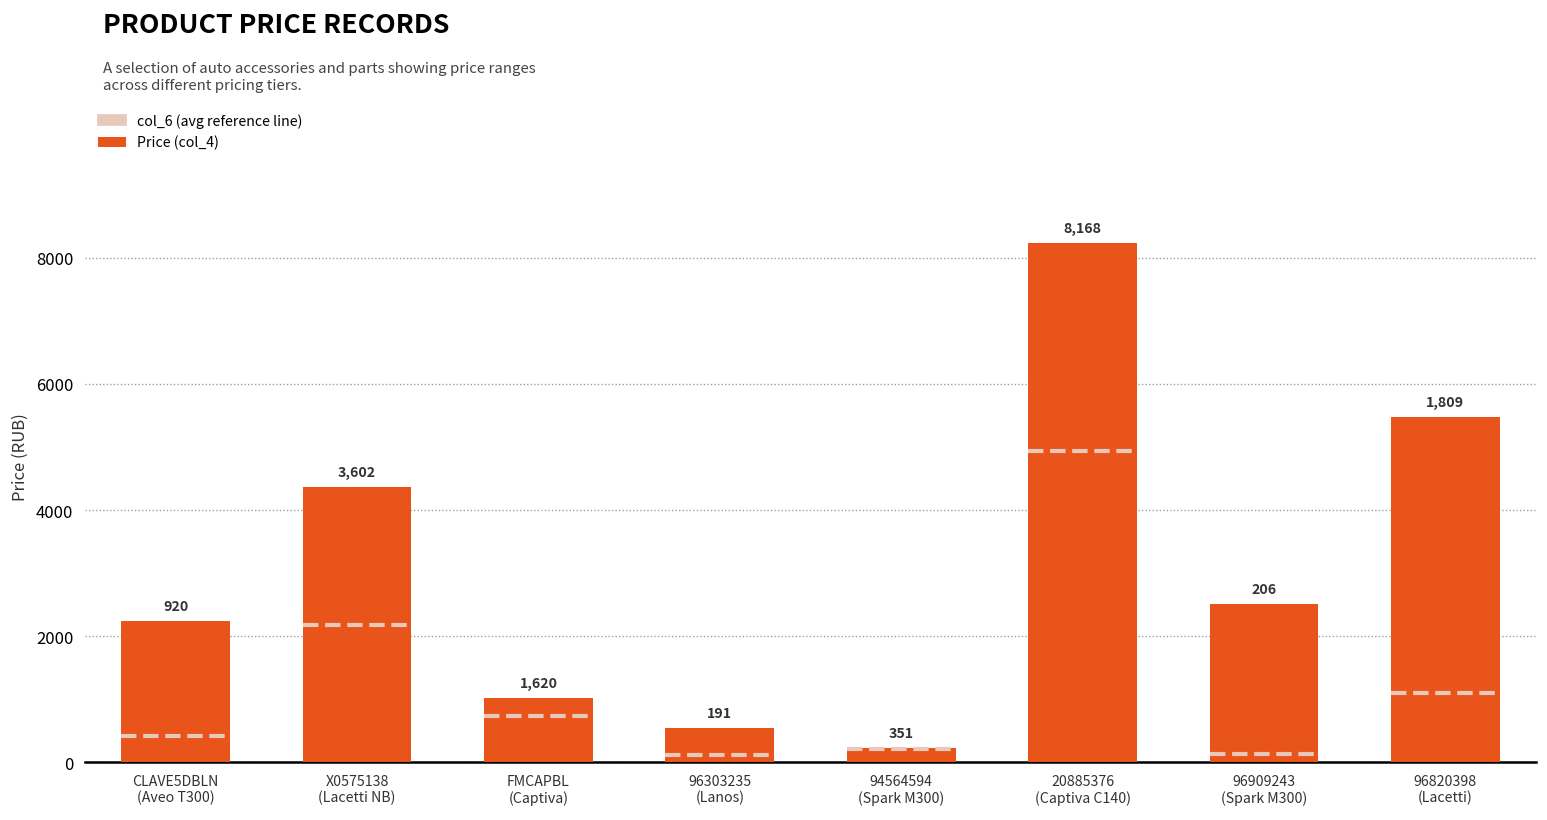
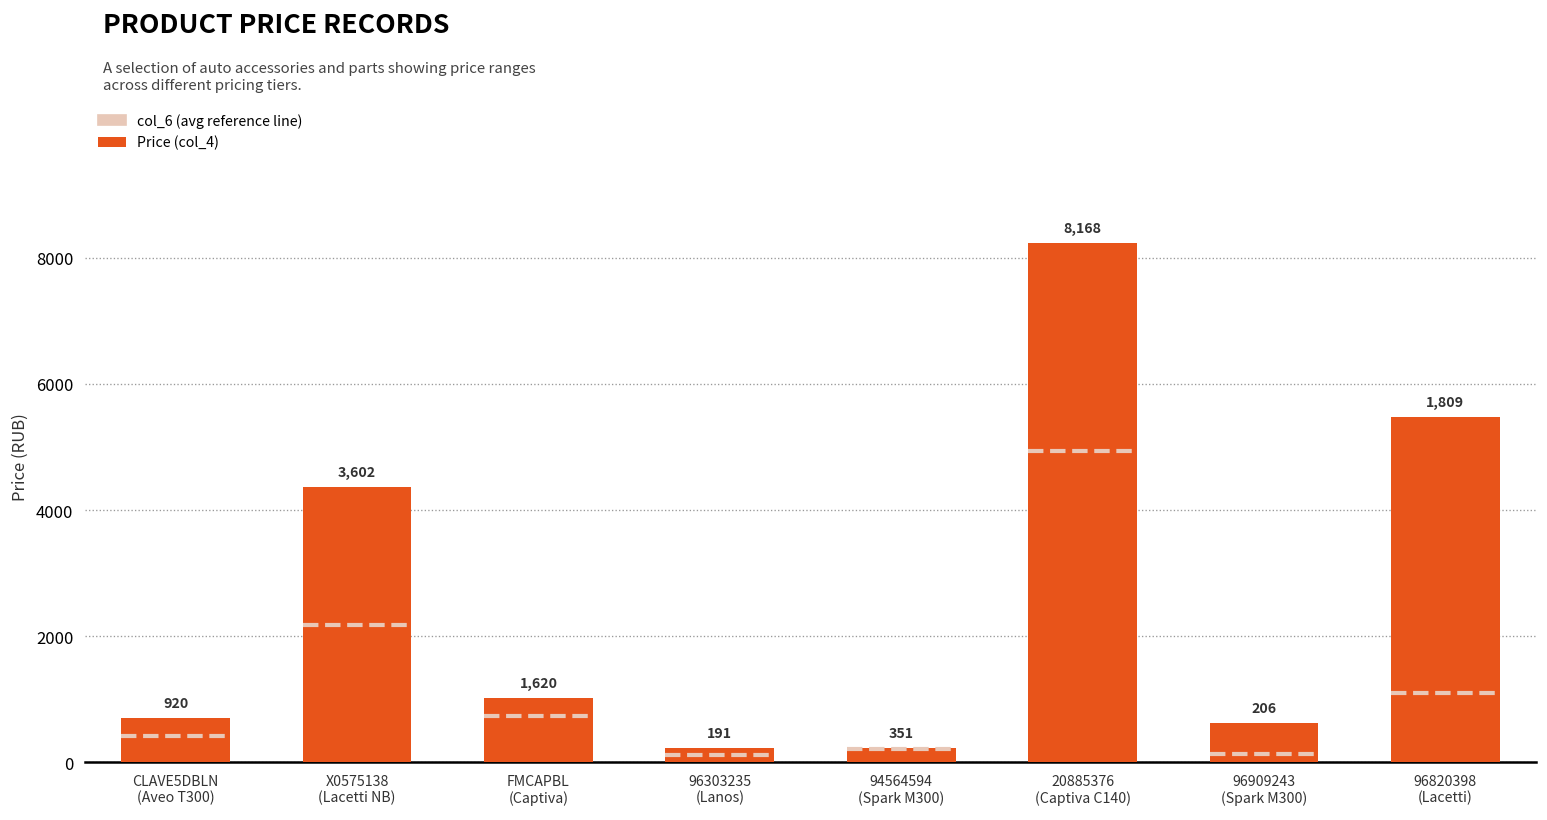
Price (col_4), CLAVE5DBLN (Aveo T300): 2200 -> 700
Price (col_4), 96303235 (Lanos): 500 -> 200
Price (col_4), 96909243 (Spark M300): 2500 -> 600
